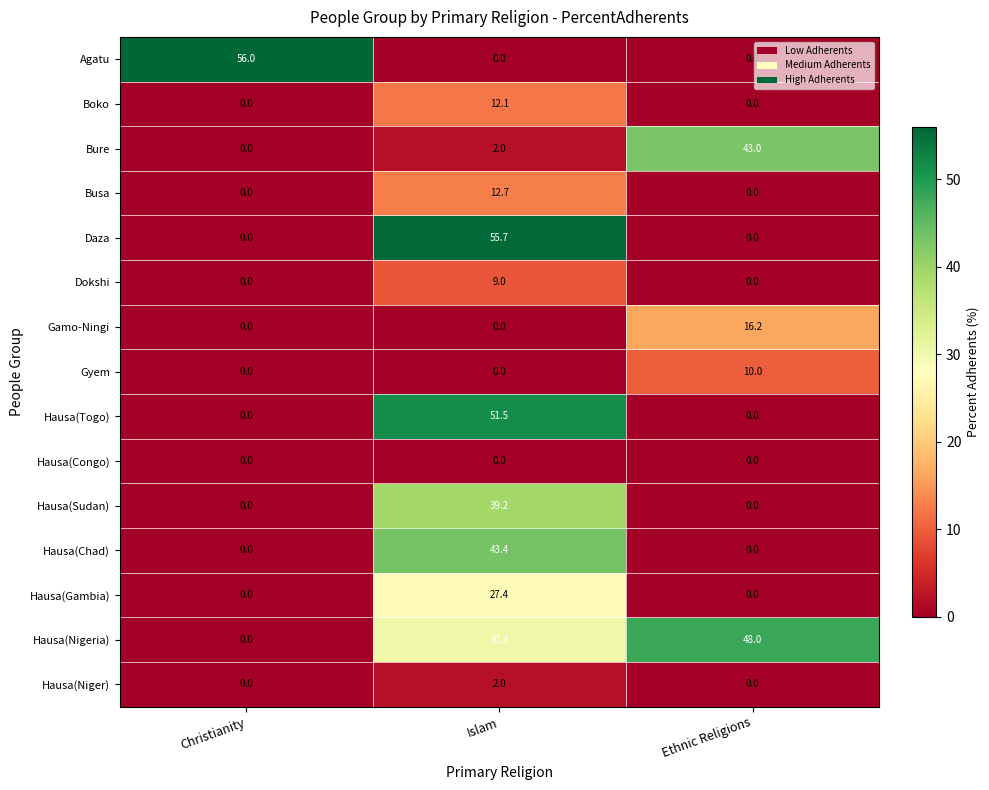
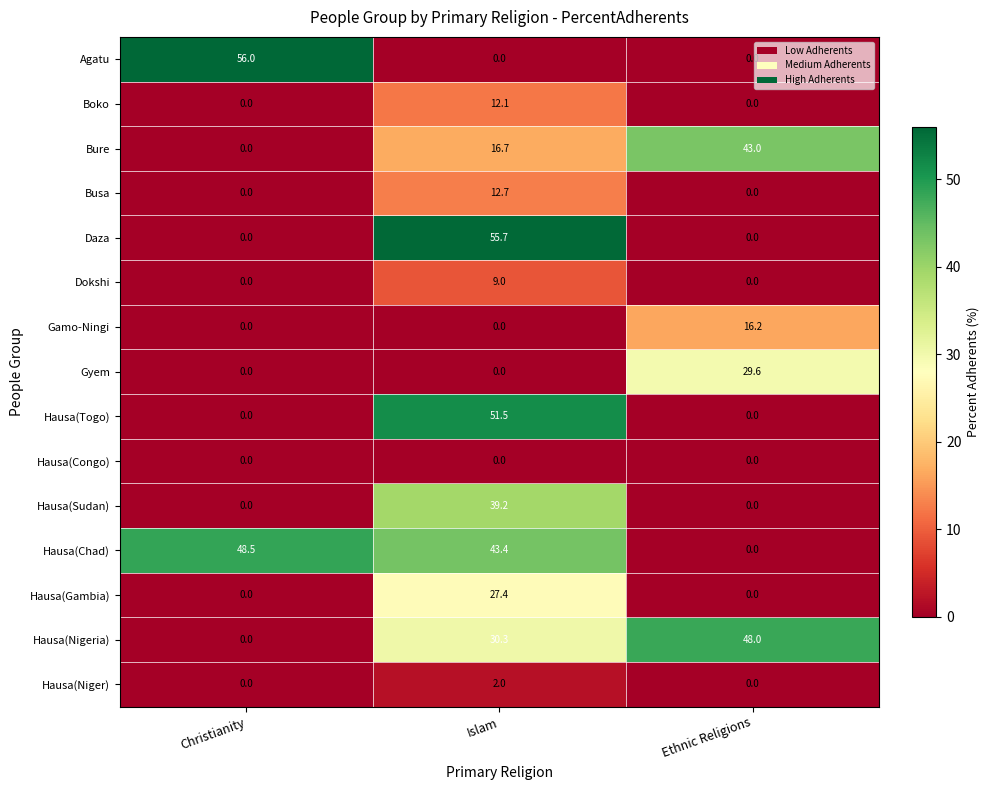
Bure, Islam: 2.0 -> 16.7
Gyem, Ethnic Religions: 10.0 -> 29.6
Hausa(Chad), Christianity: 0.0 -> 48.5
